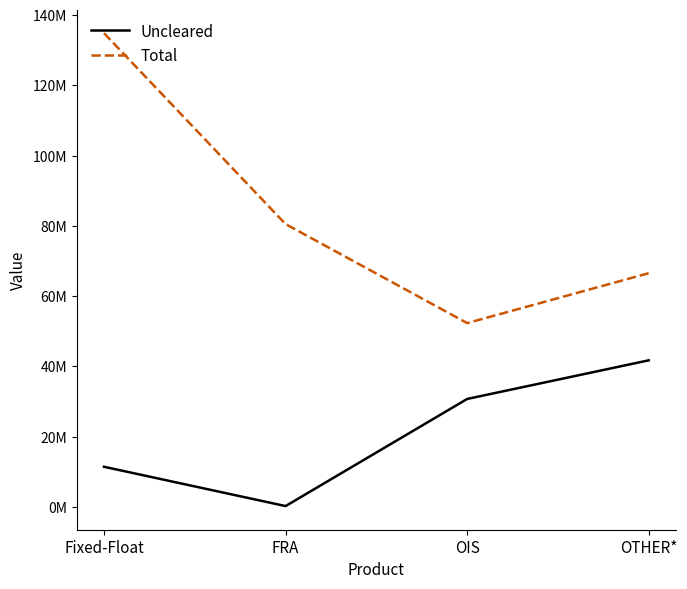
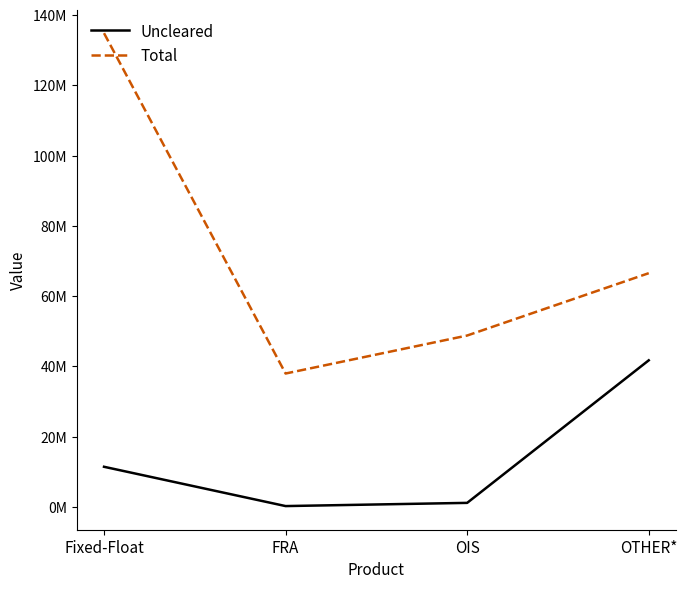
Total, FRA: 81000000 -> 38000000
Uncleared, OIS: 31000000 -> 1000000
Total, OIS: 52000000 -> 49000000
